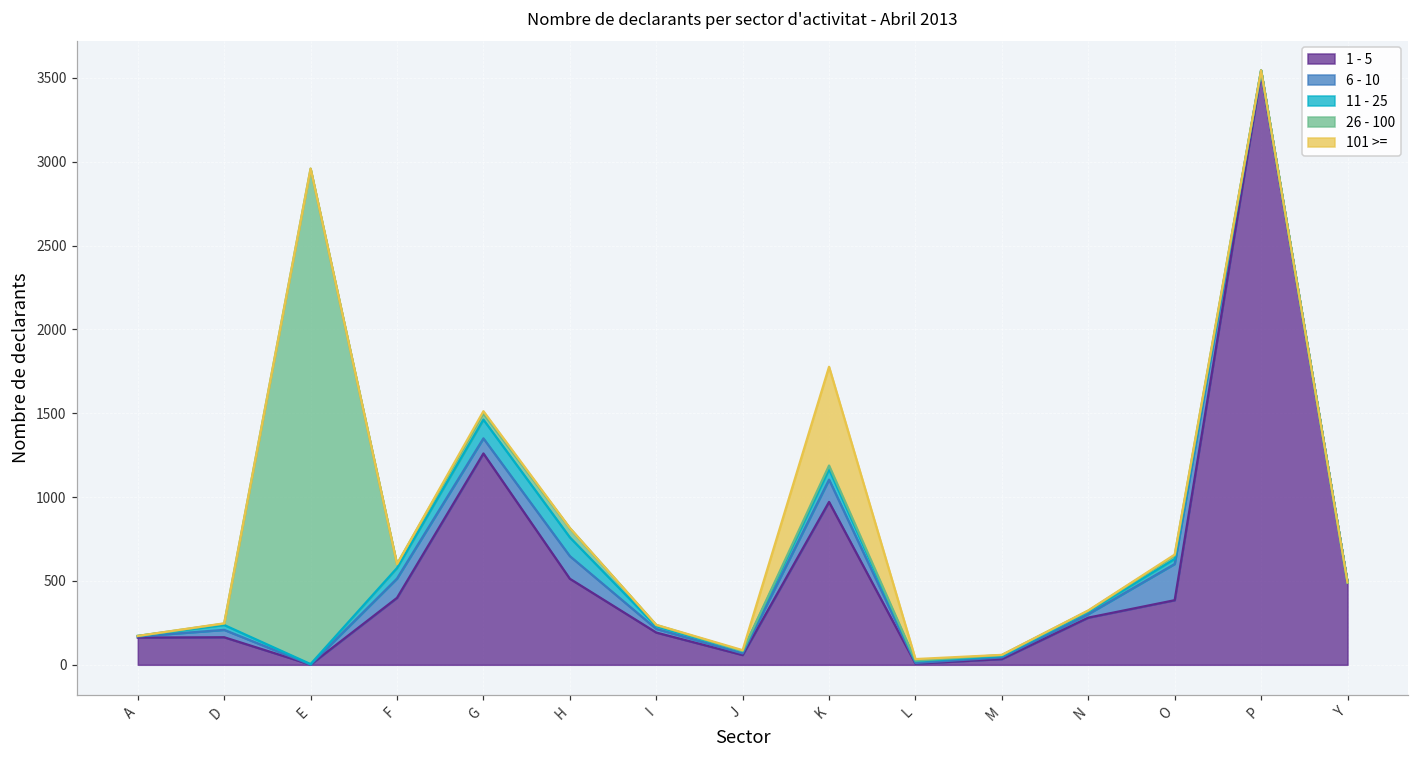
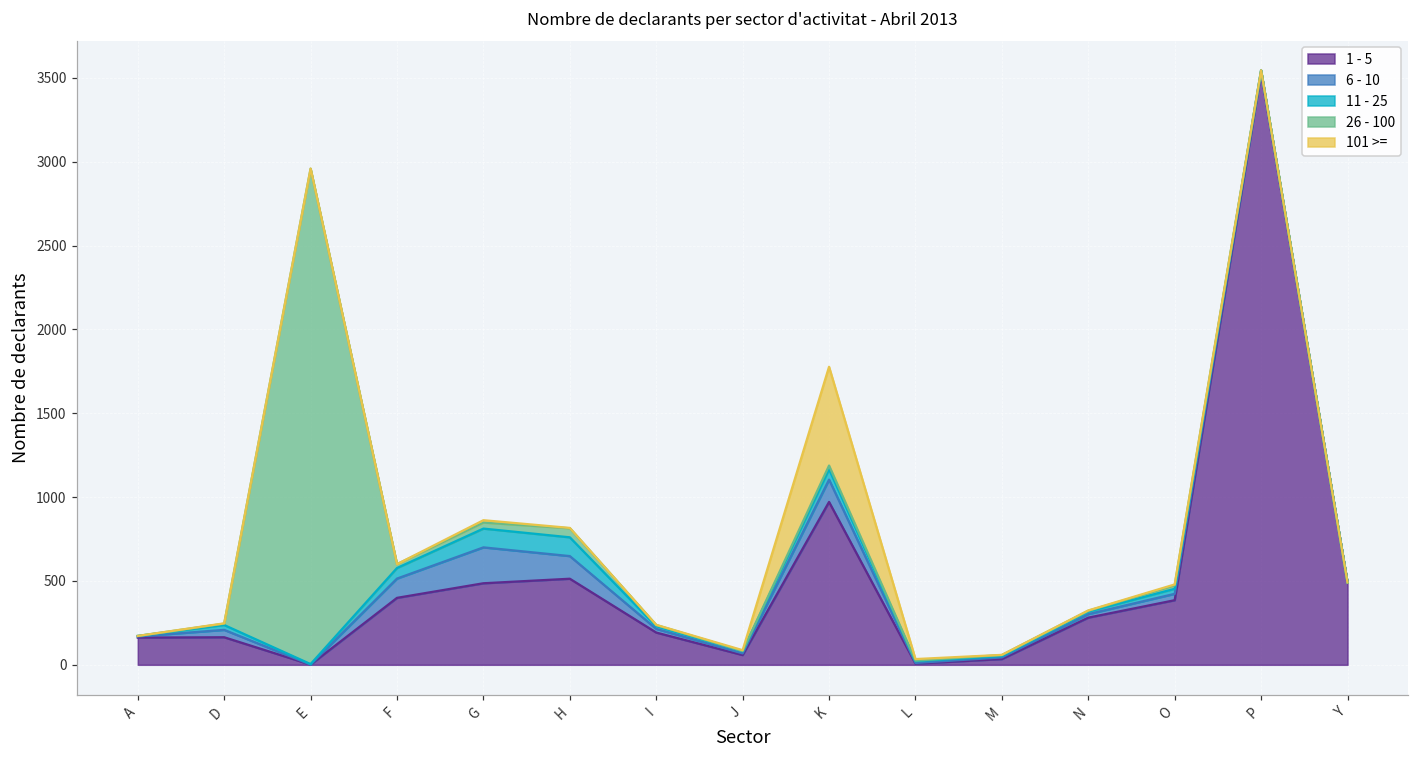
1 - 5, G: 1260 -> 490
6 - 10, G: 90 -> 210
6 - 10, O: 220 -> 40
